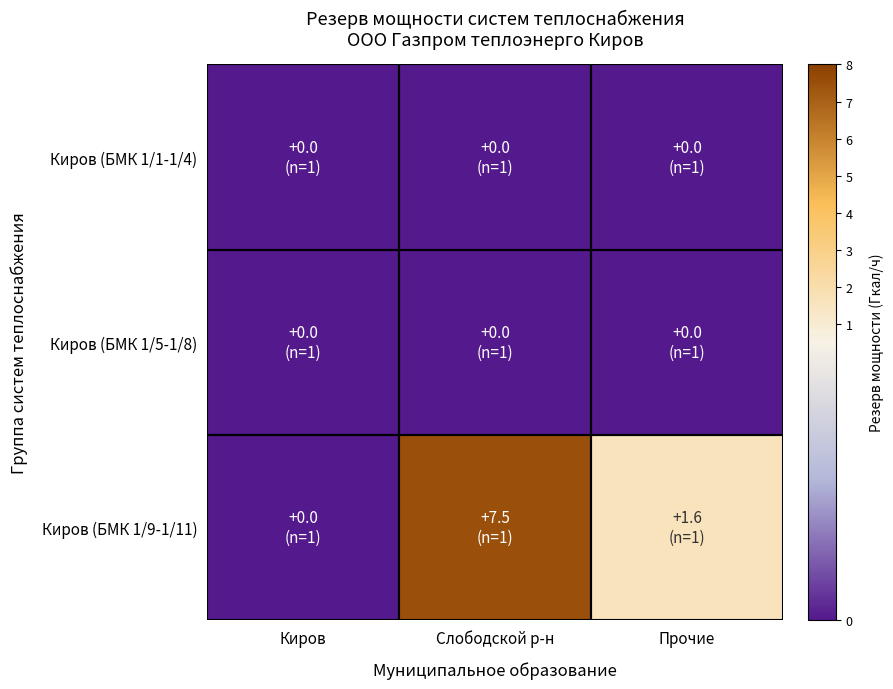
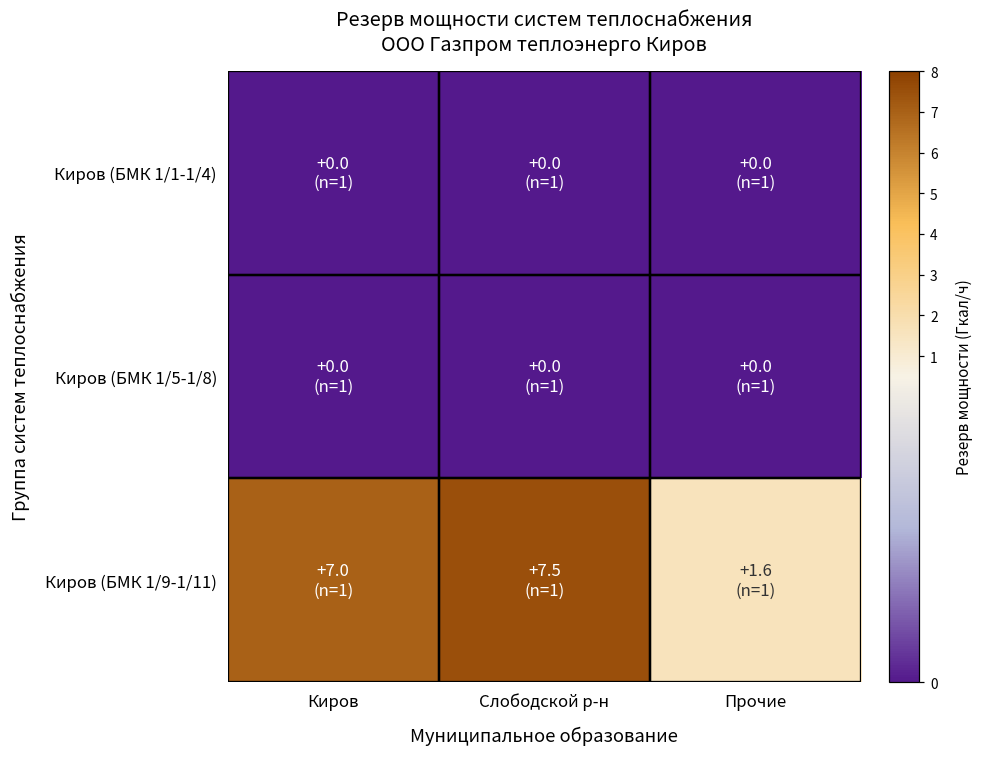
Киров (БМК 1/9-1/11), Киров: +0.0 -> +7.0
